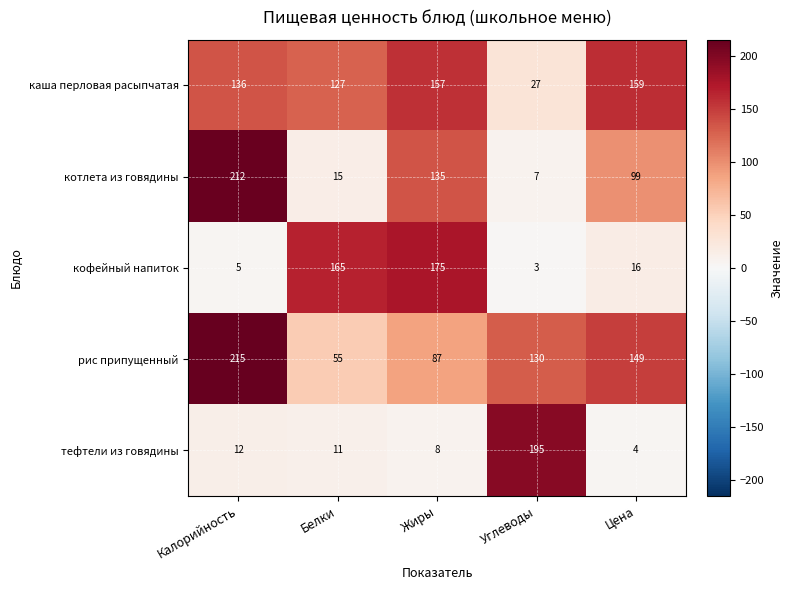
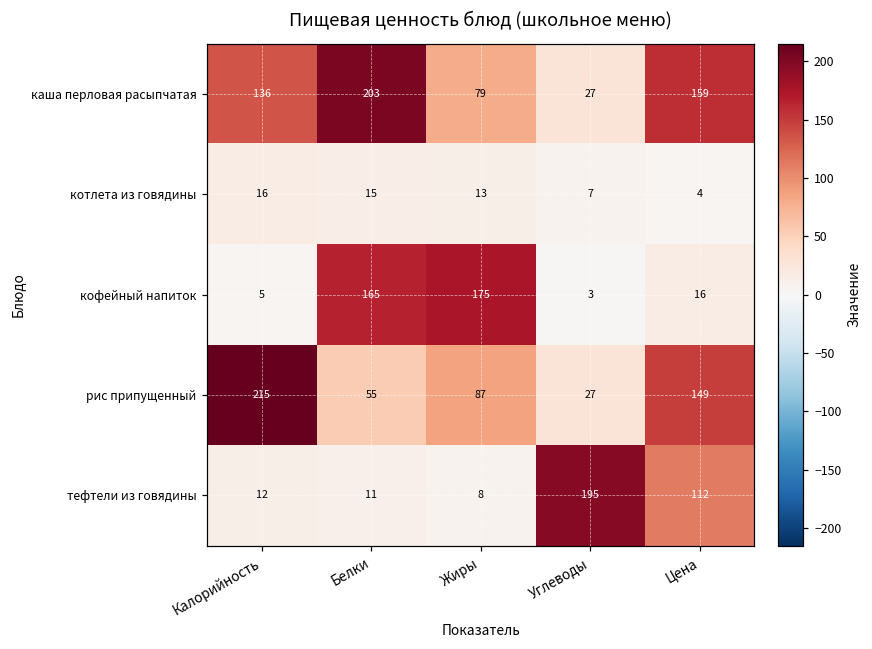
каша перловая расыпчатая, Белки: 127 -> 203
каша перловая расыпчатая, Жиры: 157 -> 79
котлета из говядины, Калорийность: 212 -> 16
котлета из говядины, Жиры: 135 -> 13
котлета из говядины, Цена: 99 -> 4
рис припущенный, Углеводы: 130 -> 27
тефтели из говядины, Цена: 4 -> 112
